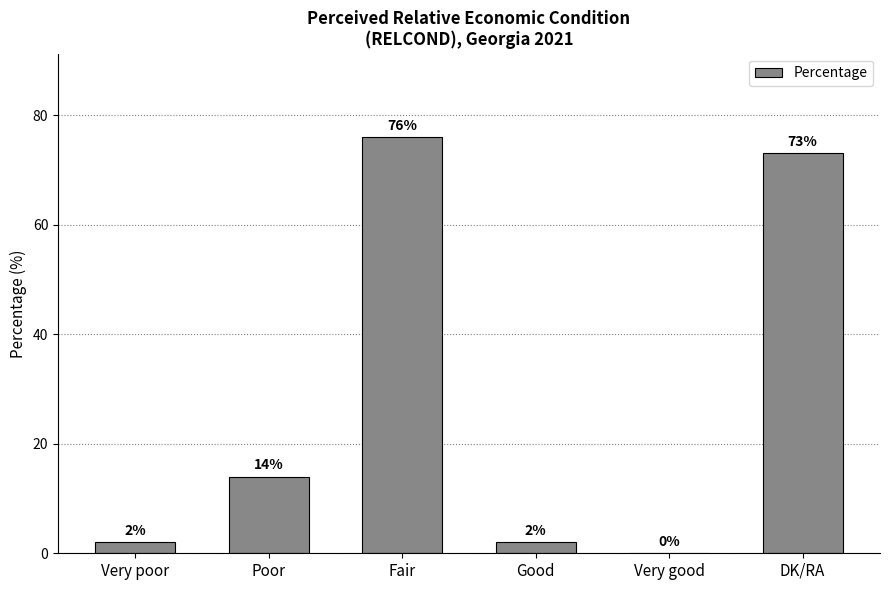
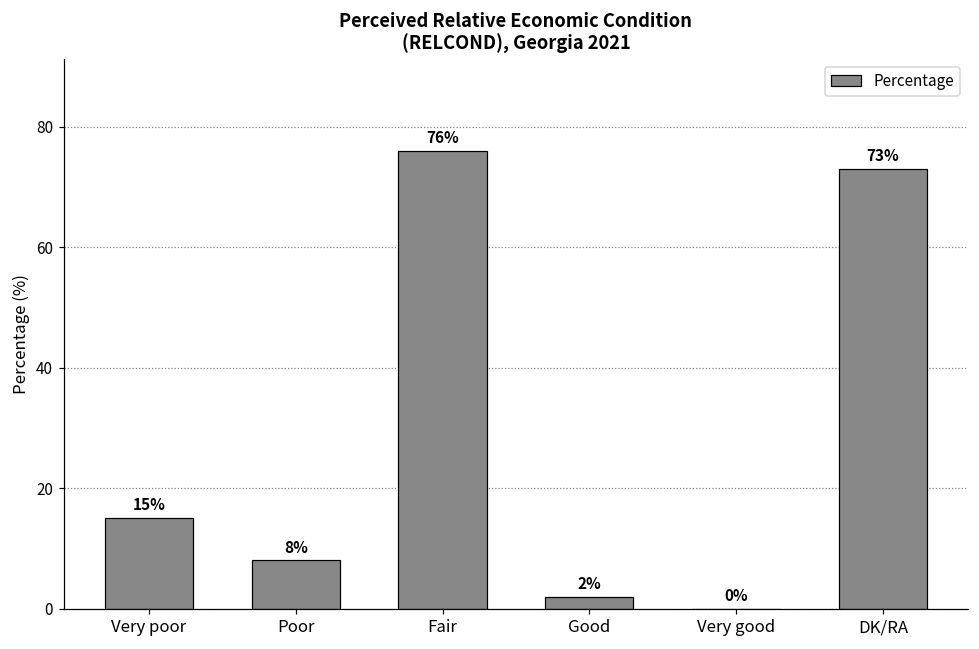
Very poor: 2% -> 15%
Poor: 14% -> 8%
